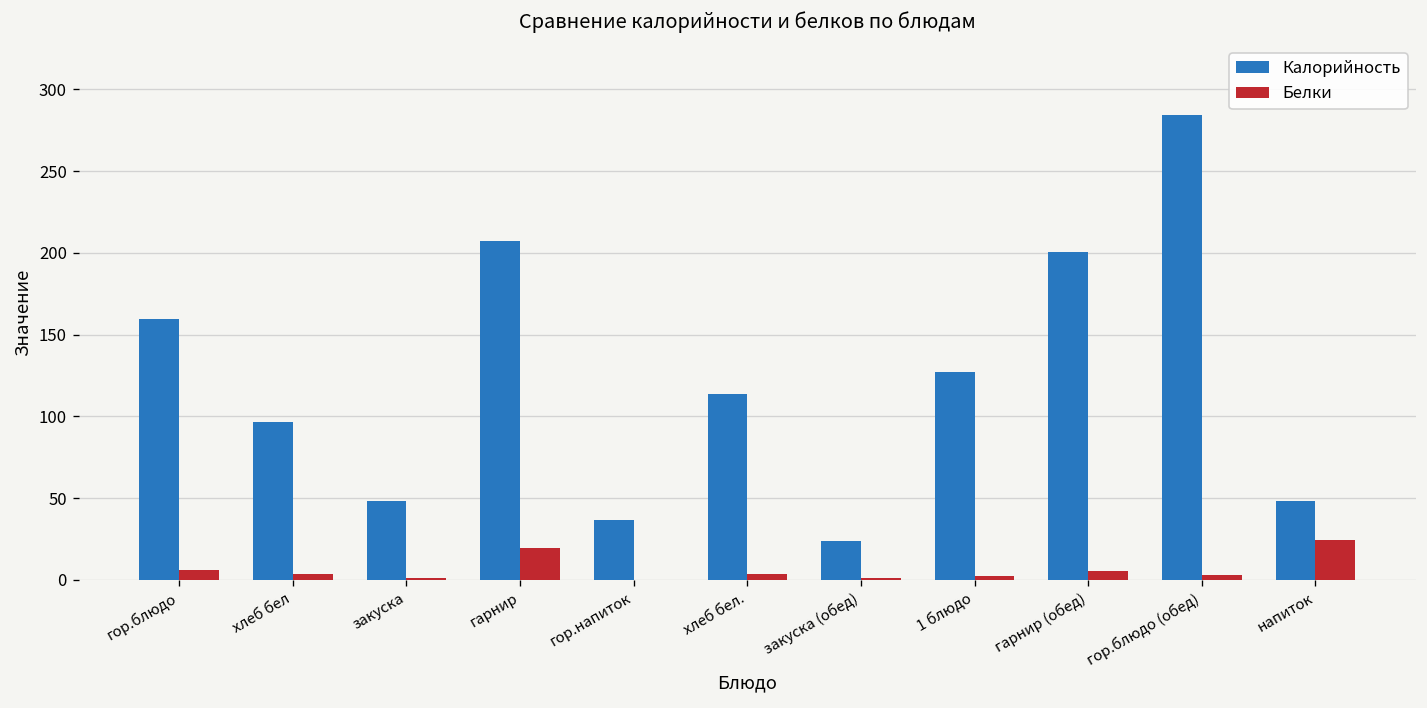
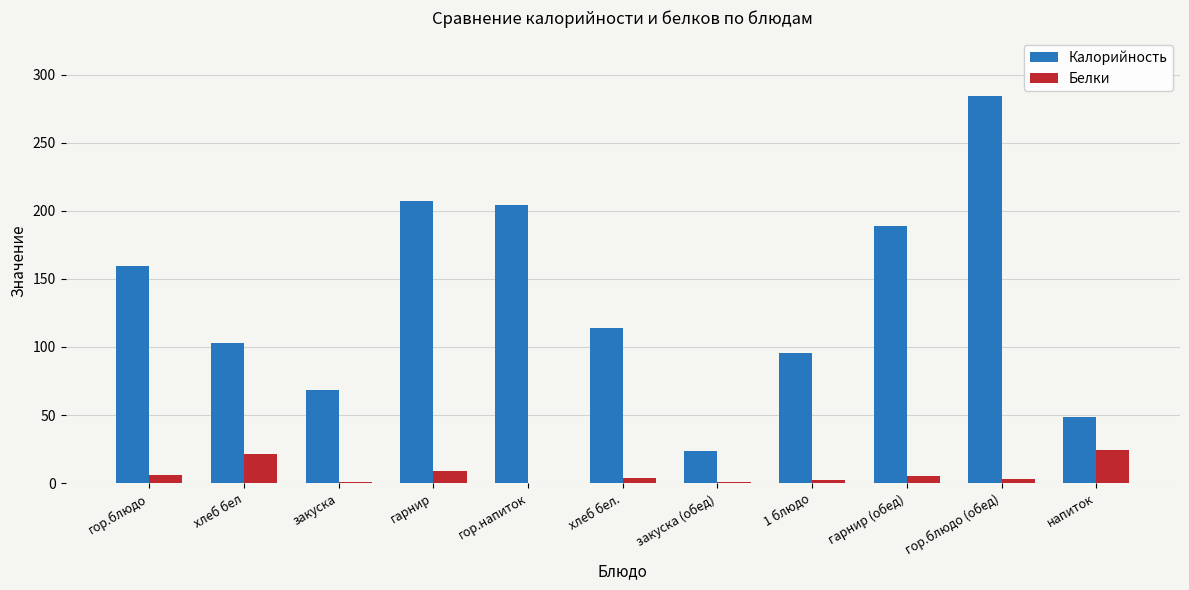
Калорийность, хлеб бел: 97 -> 103
Белки, хлеб бел: 3 -> 21
Калорийность, закуска: 48 -> 69
Белки, гарнир: 20 -> 9
Калорийность, гор.напиток: 37 -> 204
Калорийность, 1 блюдо: 127 -> 96
Калорийность, гарнир (обед): 200 -> 189
